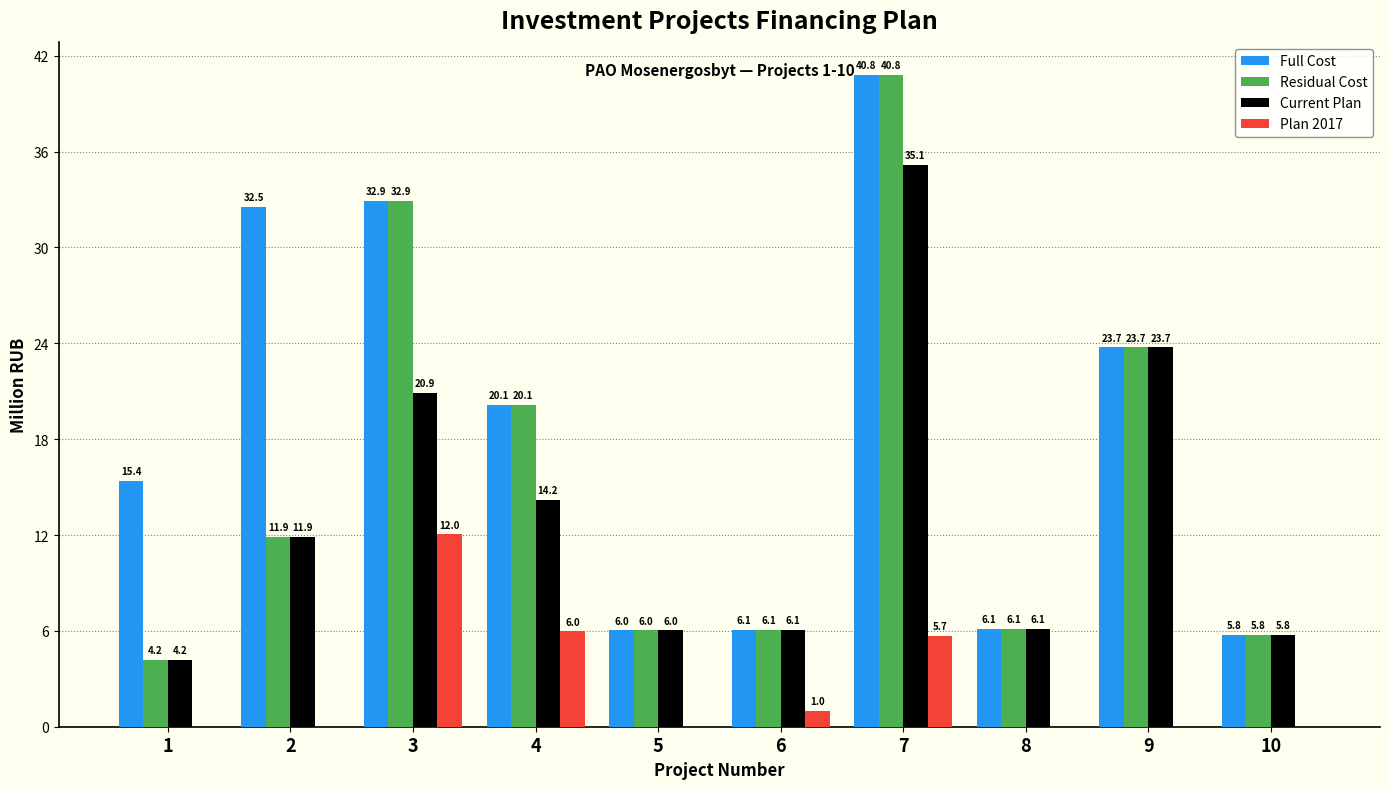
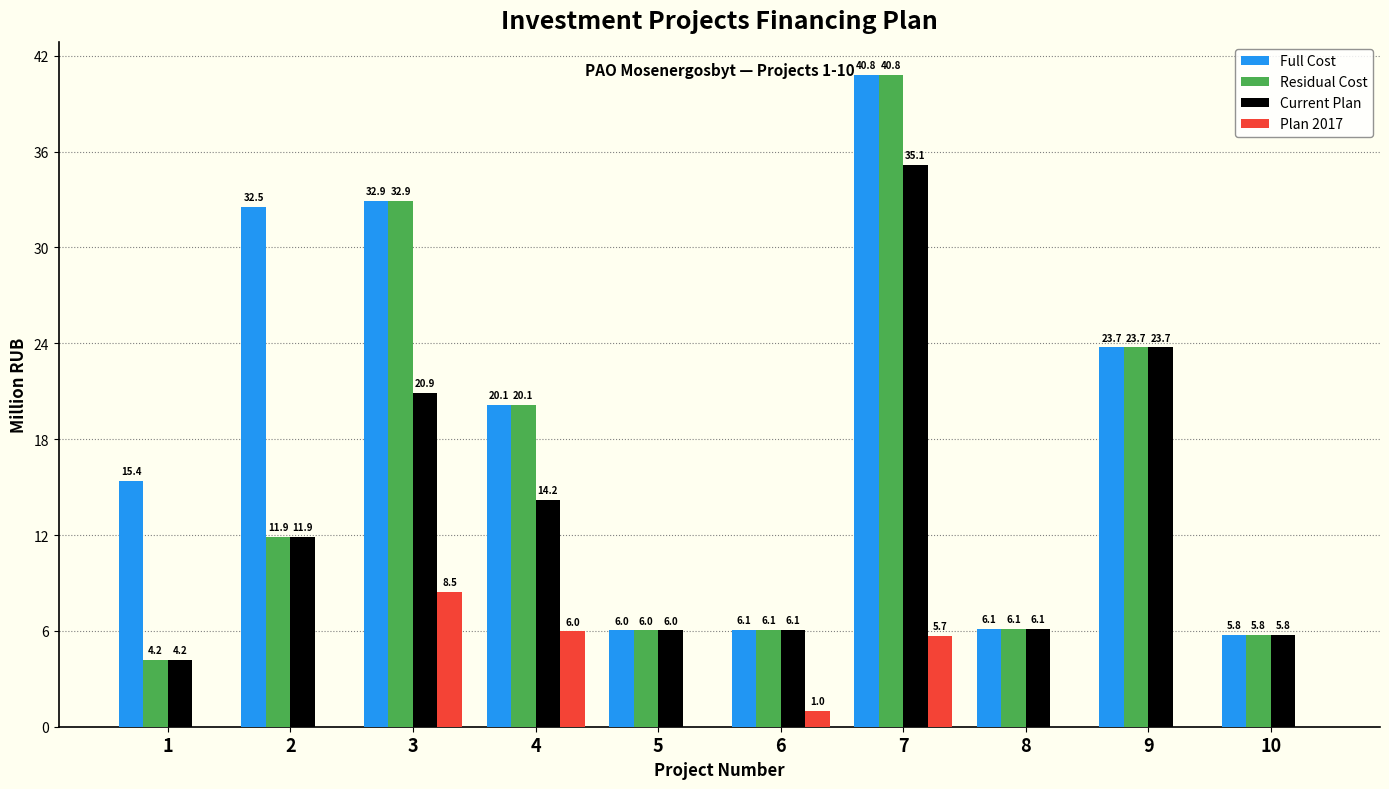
Plan 2017, 3: 12.0 -> 8.5
